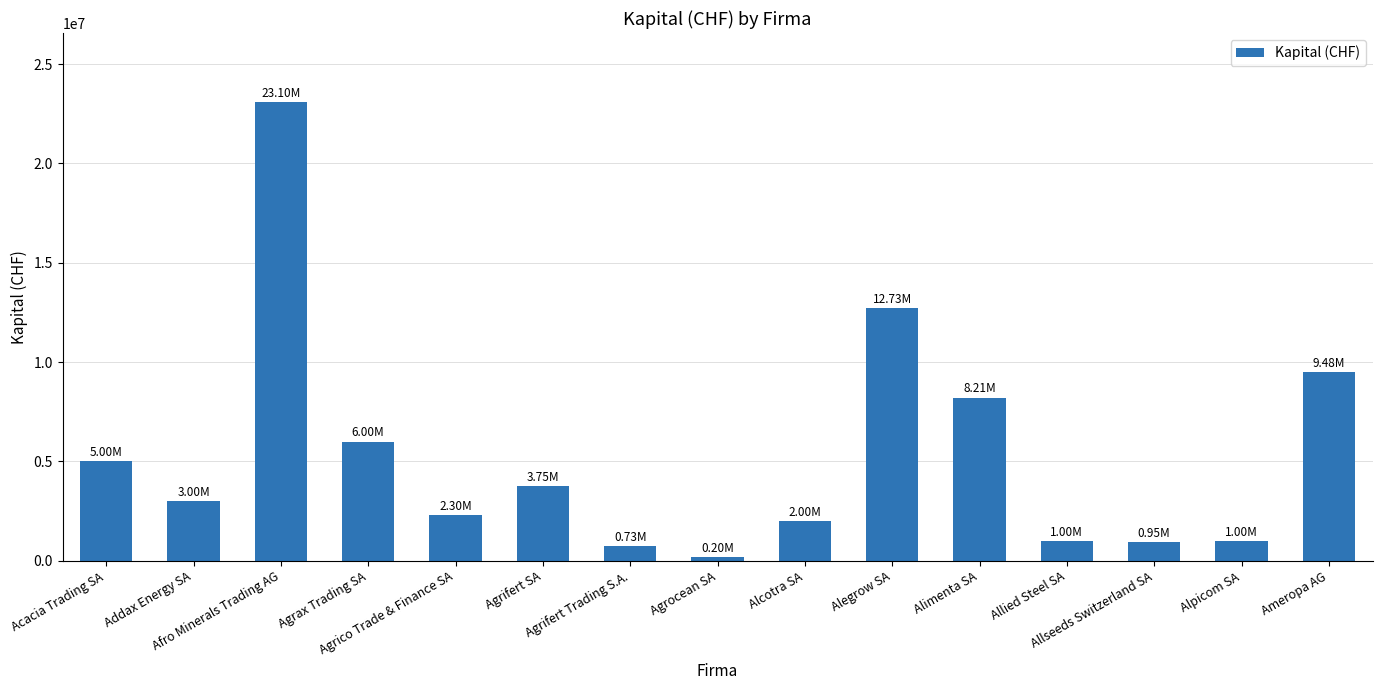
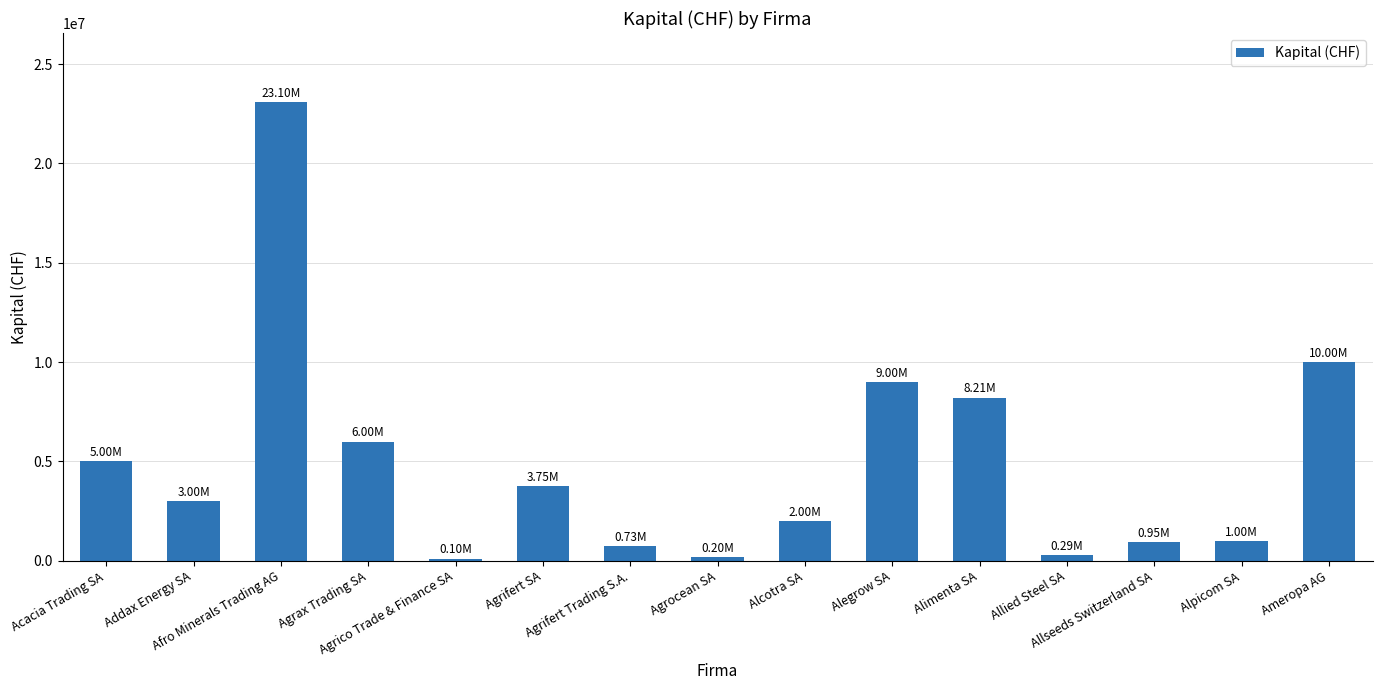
Agrico Trade & Finance SA: 2.30M -> 0.10M
Alegrow SA: 12.73M -> 9.00M
Allied Steel SA: 1.00M -> 0.29M
Ameropa AG: 9.48M -> 10.00M
